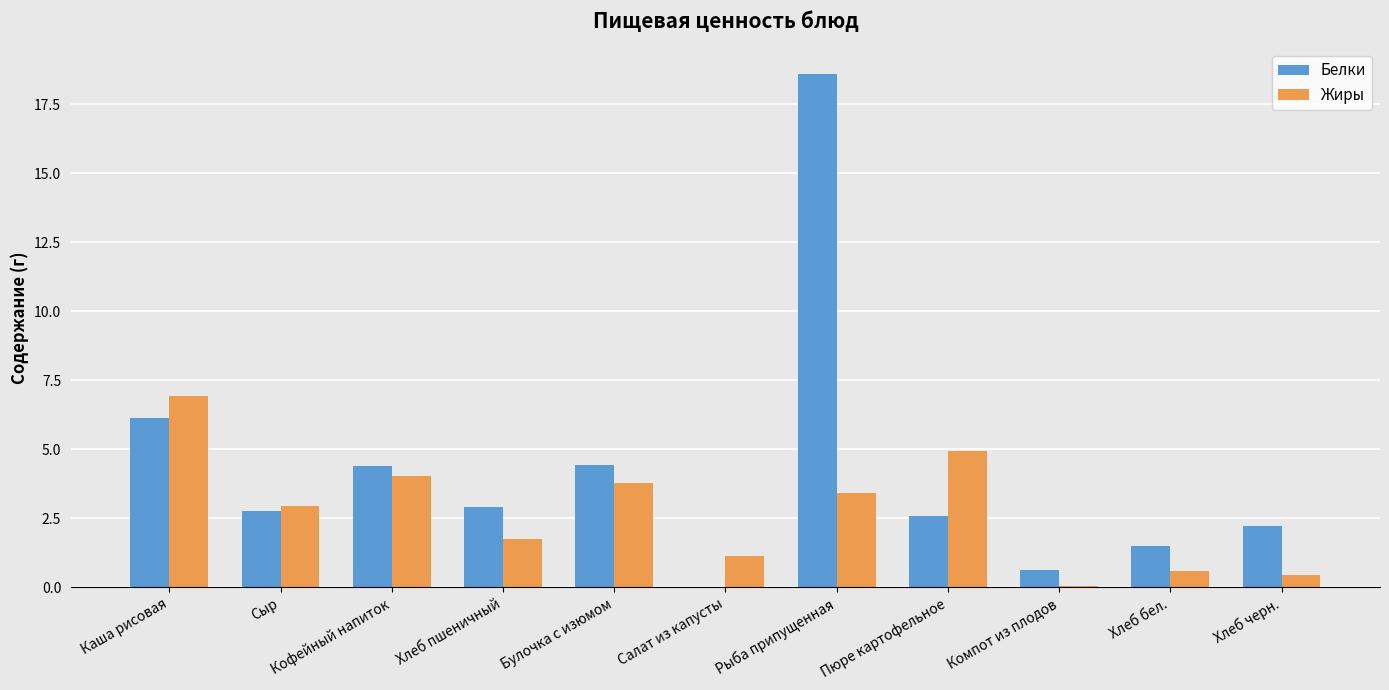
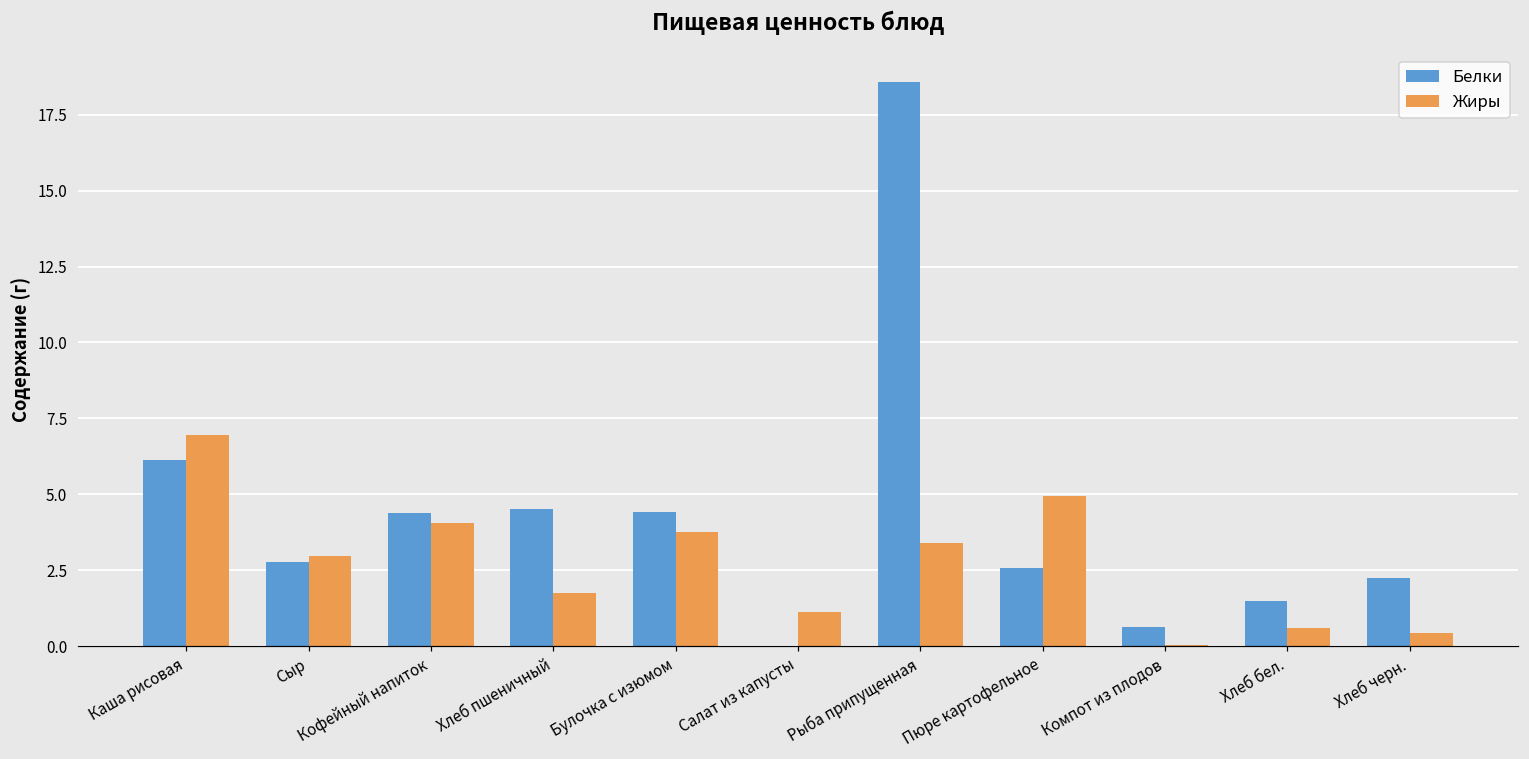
Белки, Хлеб пшеничный: 2.9 -> 4.5
